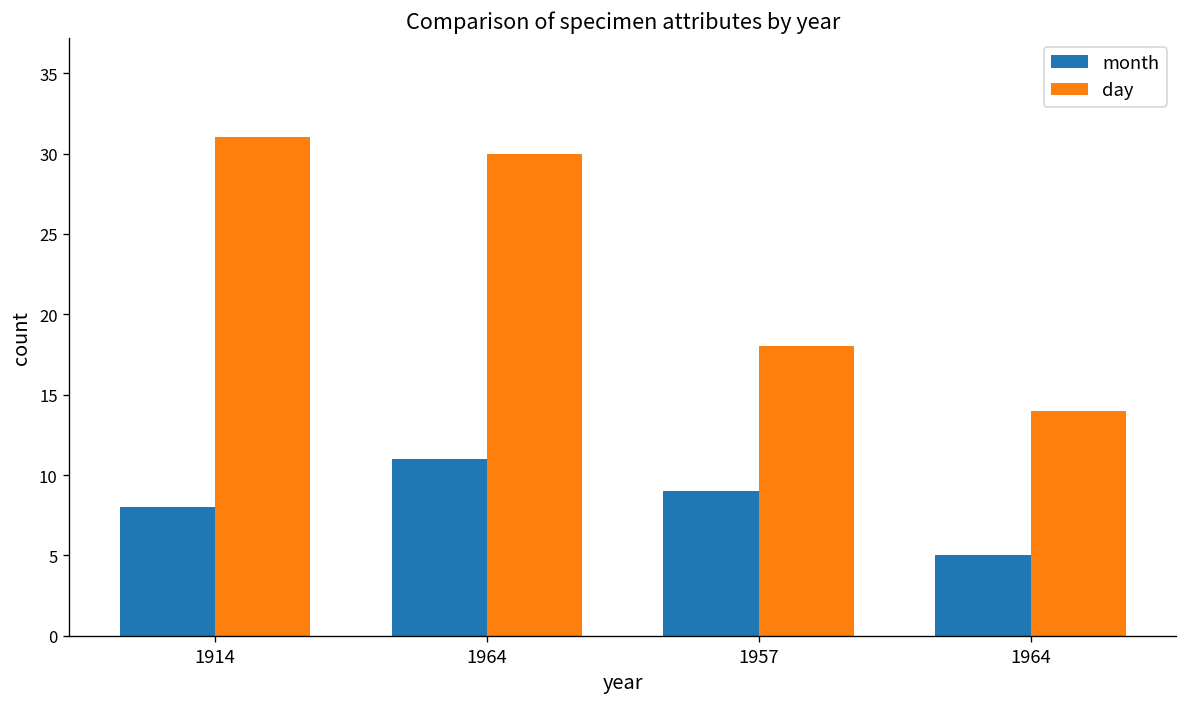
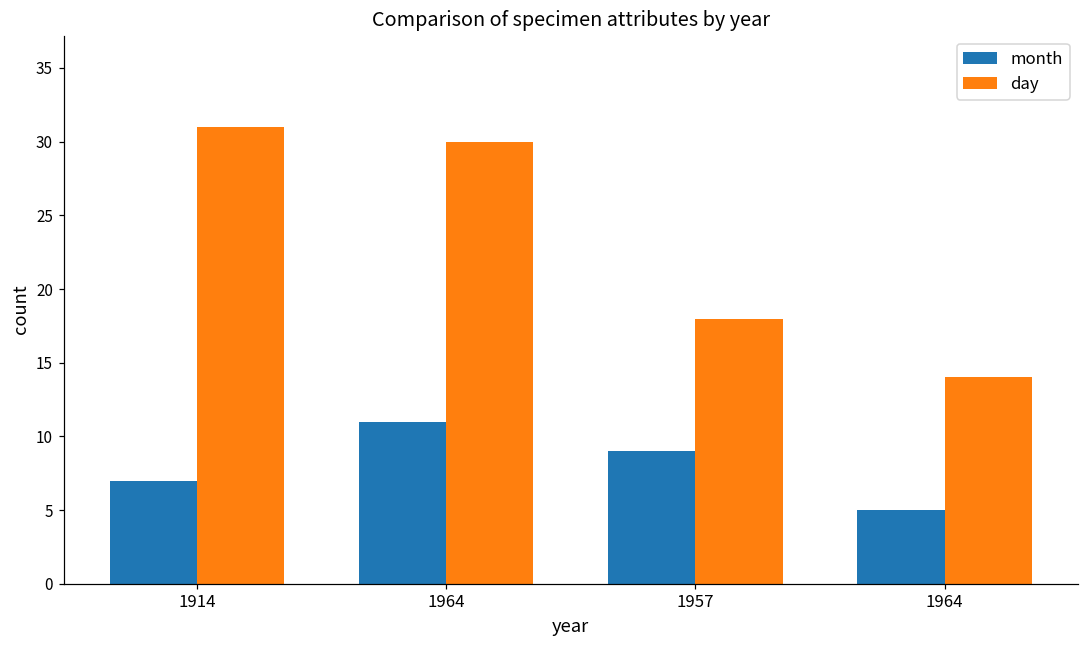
month, 1914: 8 -> 7
